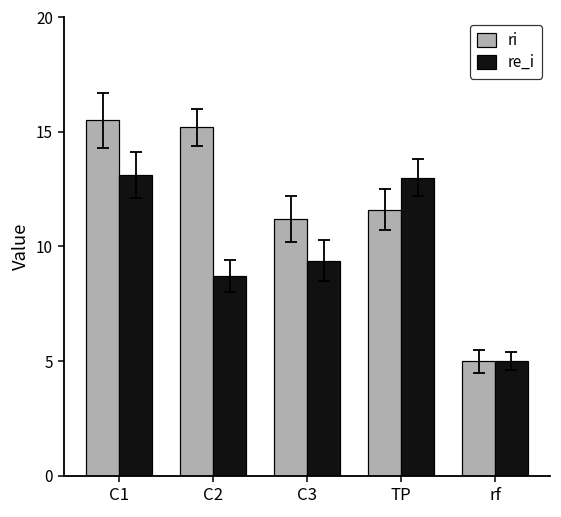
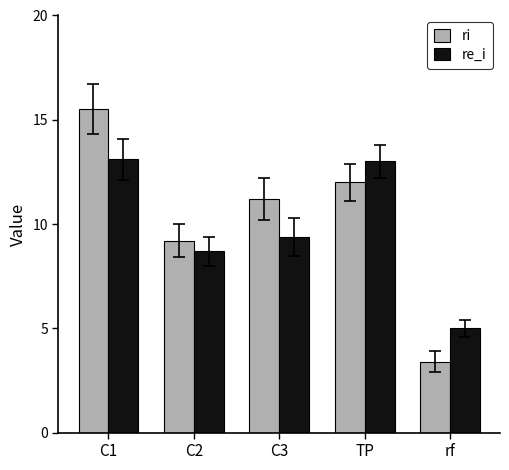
ri, C2: 15.2 -> 9.2
ri, TP: 11.6 -> 12.0
ri, rf: 5.0 -> 3.4
